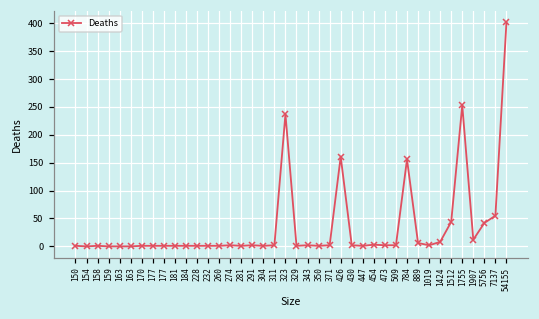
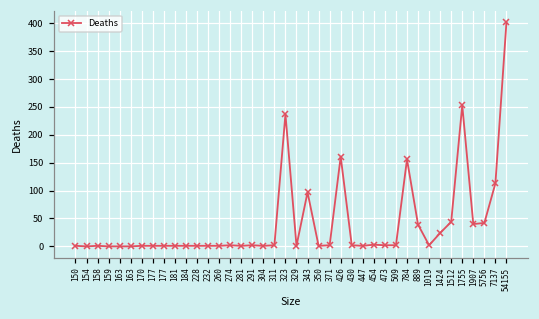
343: 0 -> 100
889: 10 -> 40
1424: 10 -> 20
1907: 10 -> 40
7137: 60 -> 110
